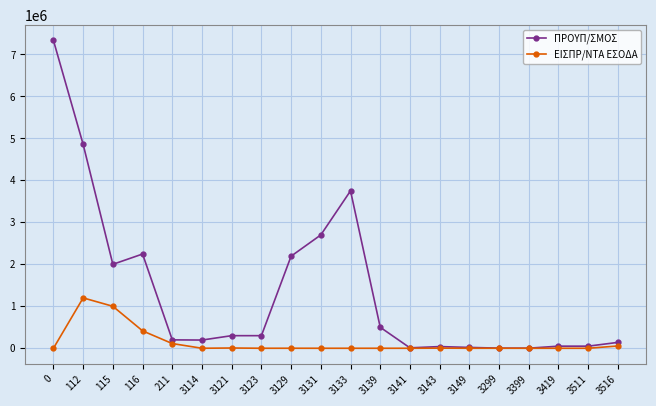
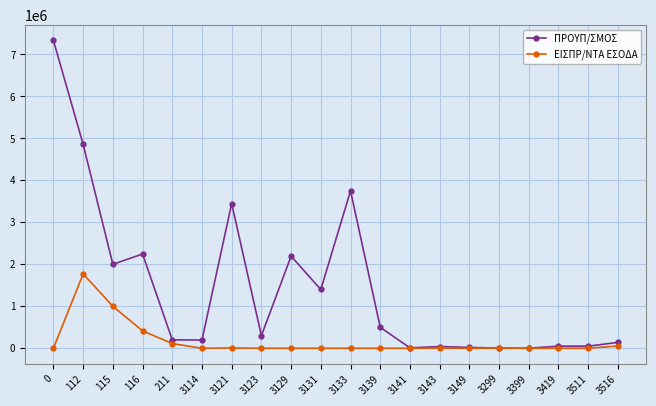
ΕΙΣΠΡ/ΝΤΑ ΕΣΟΔΑ, 112: 1200000 -> 1800000
ΠΡΟΥΠ/ΣΜΟΣ, 3121: 300000 -> 3400000
ΠΡΟΥΠ/ΣΜΟΣ, 3131: 2700000 -> 1400000
